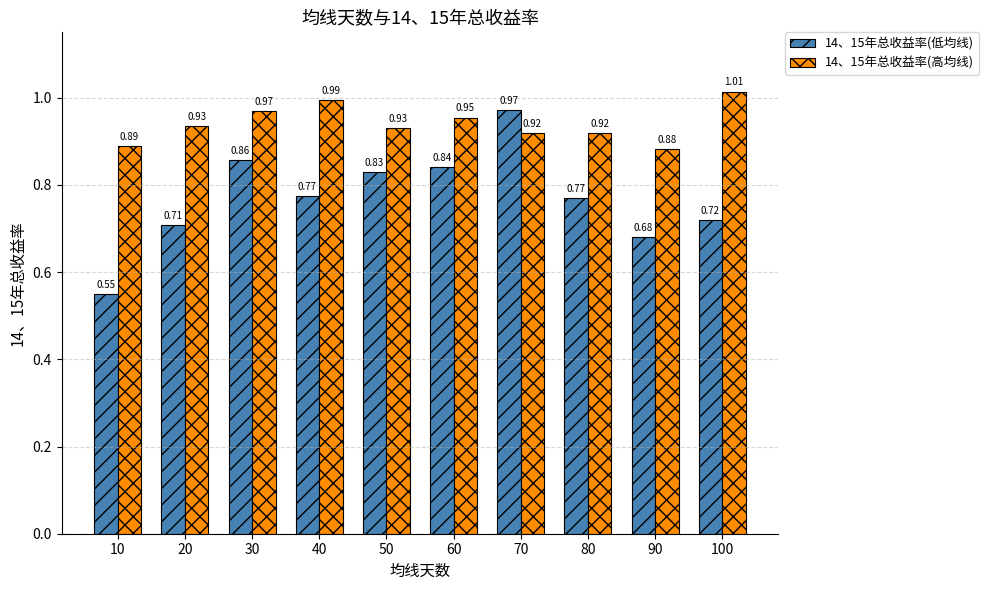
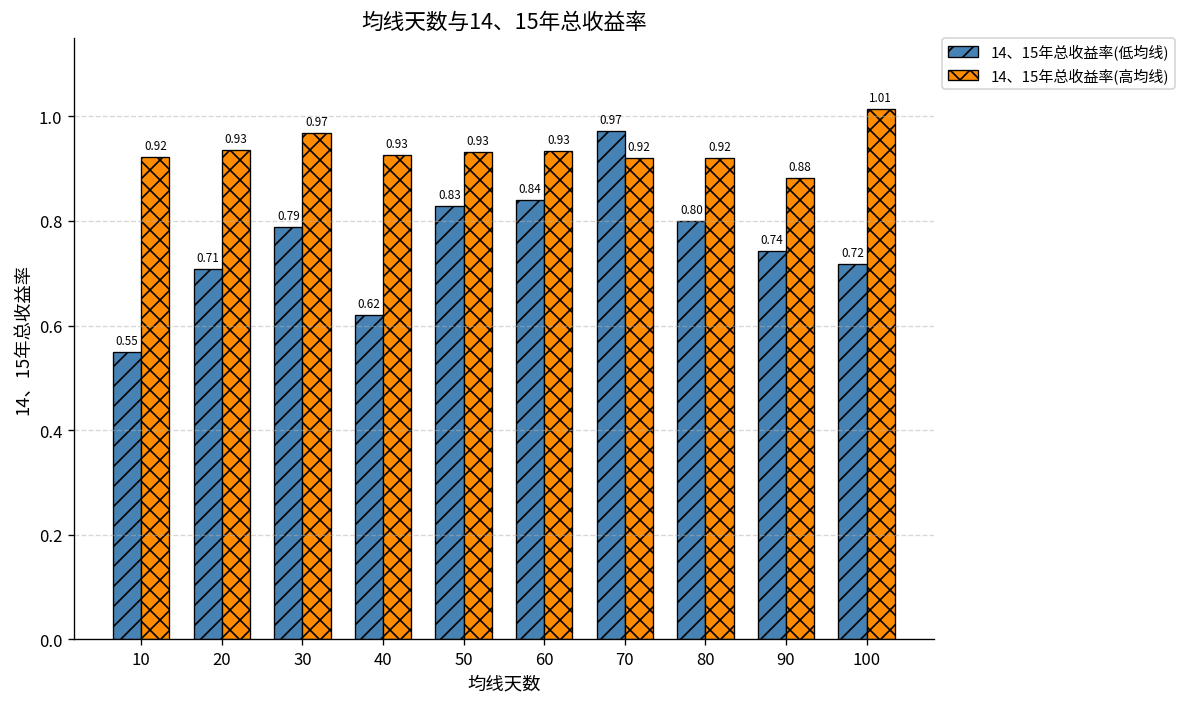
14、15年总收益率(高均线), 10: 0.89 -> 0.92
14、15年总收益率(低均线), 30: 0.86 -> 0.79
14、15年总收益率(低均线), 40: 0.77 -> 0.62
14、15年总收益率(高均线), 40: 0.99 -> 0.93
14、15年总收益率(高均线), 60: 0.95 -> 0.93
14、15年总收益率(低均线), 80: 0.77 -> 0.80
14、15年总收益率(低均线), 90: 0.68 -> 0.74
